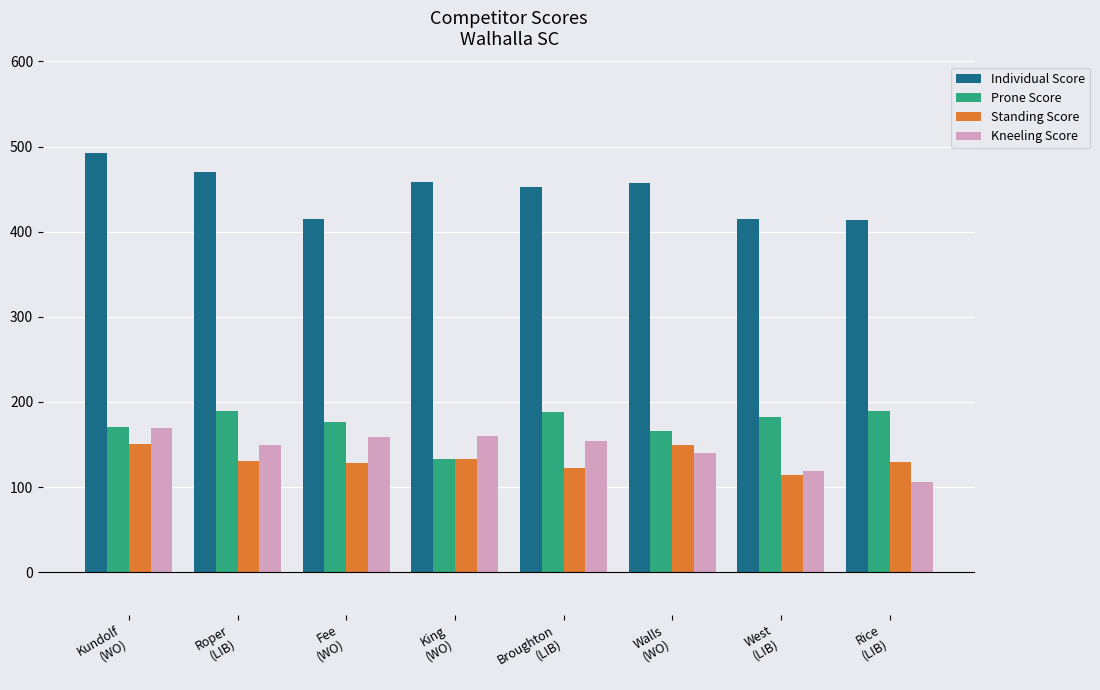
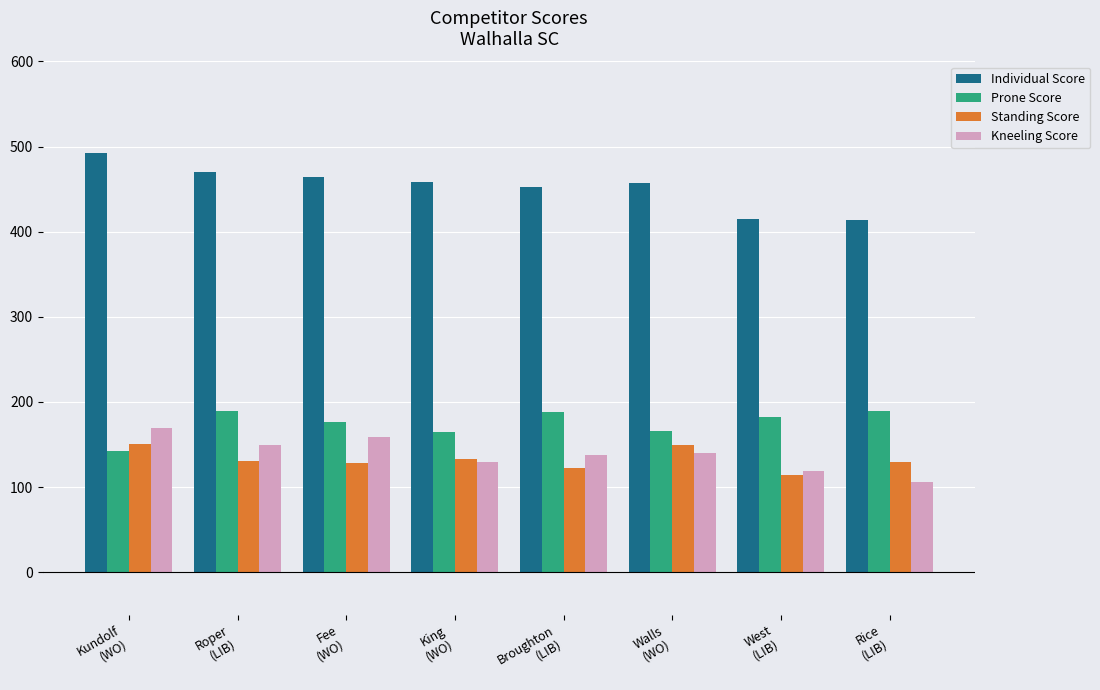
Prone Score, Kundolf (WO): 170 -> 140
Individual Score, Fee (WO): 420 -> 460
Prone Score, King (WO): 130 -> 170
Kneeling Score, King (WO): 160 -> 130
Kneeling Score, Broughton (LIB): 150 -> 140
